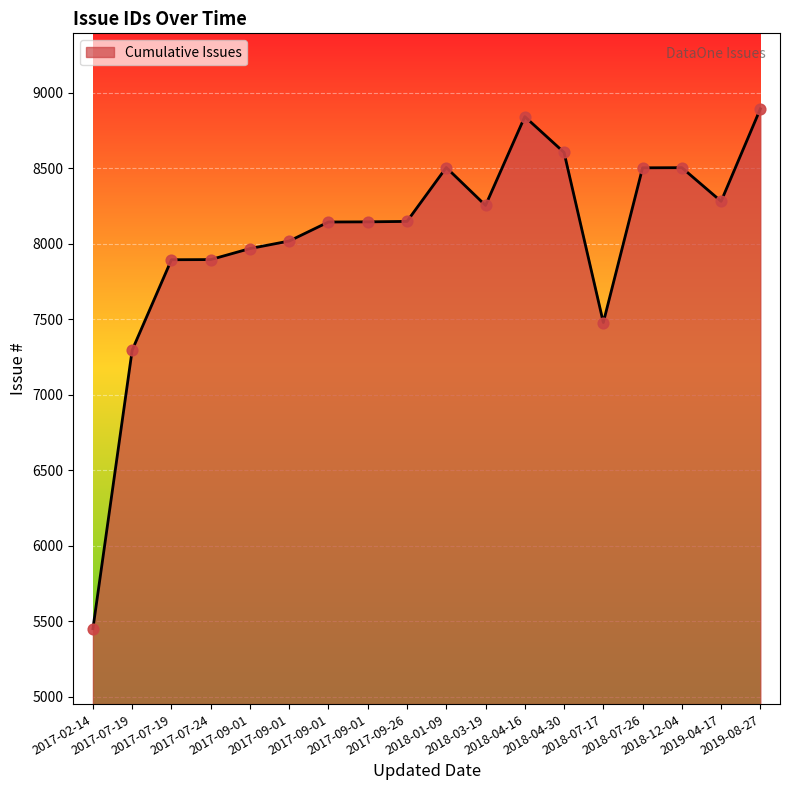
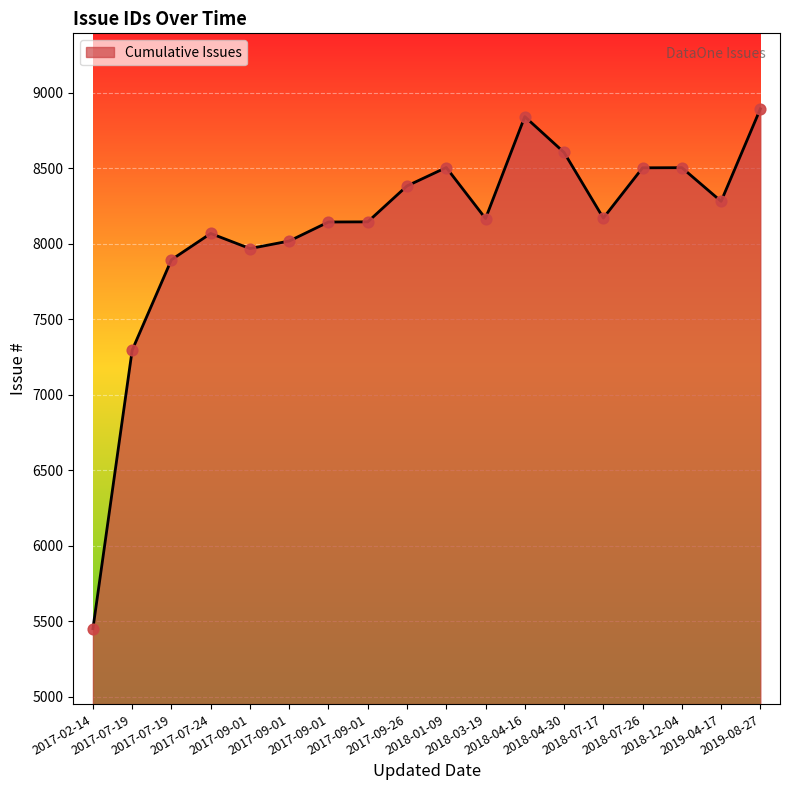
2017-07-24: 7900 -> 8070
2017-09-26: 8150 -> 8380
2018-03-19: 8260 -> 8170
2018-07-17: 7480 -> 8170
